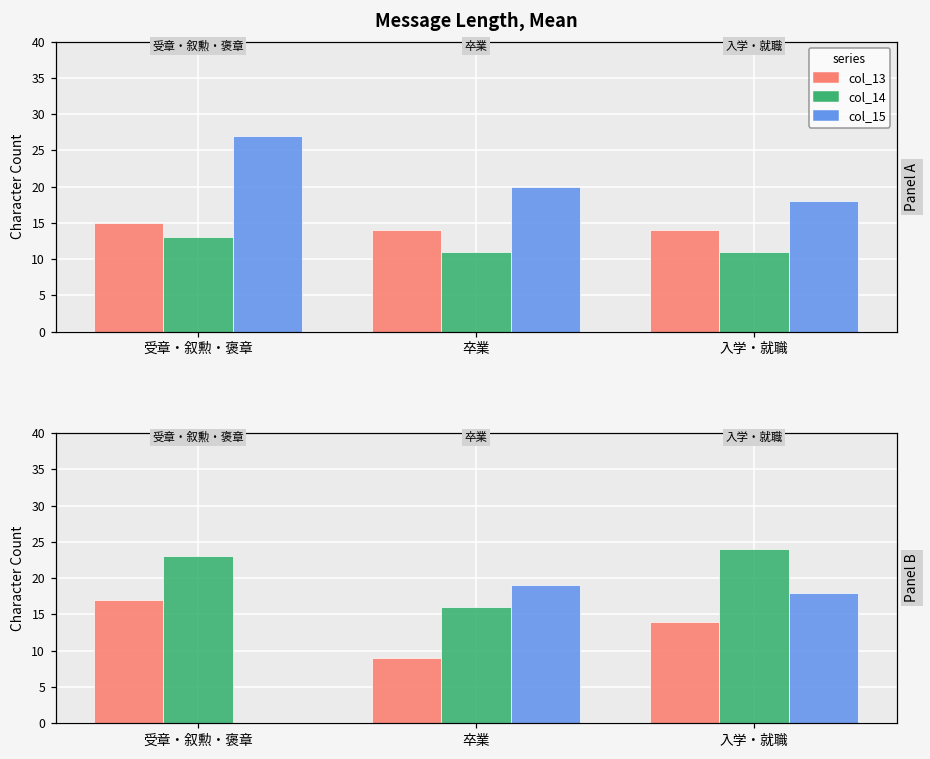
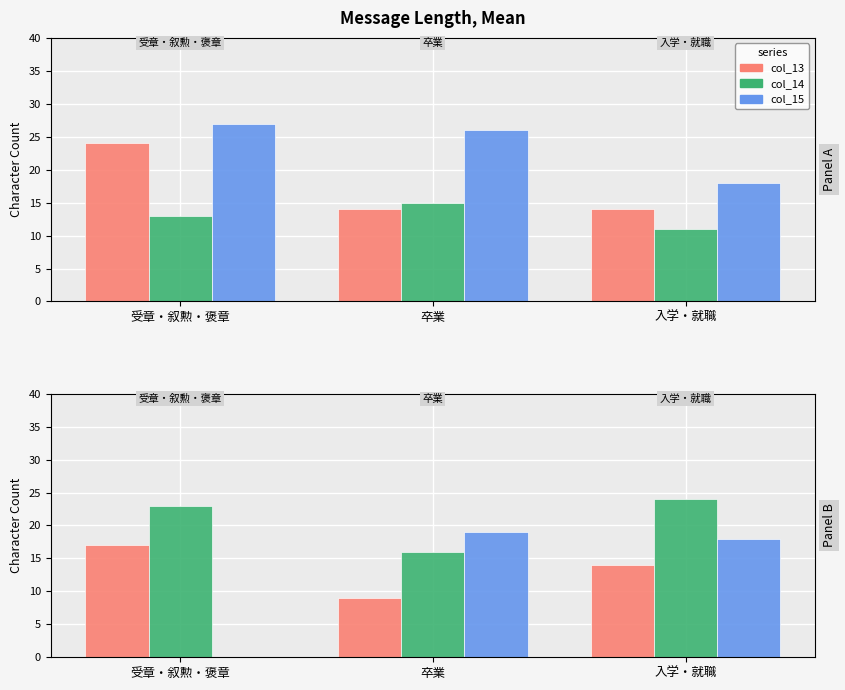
Message Length, Mean, col_13, 受章・叙勲・褒章: 15 -> 24
Message Length, Mean, col_14, 卒業: 11 -> 15
Message Length, Mean, col_15, 卒業: 20 -> 26
